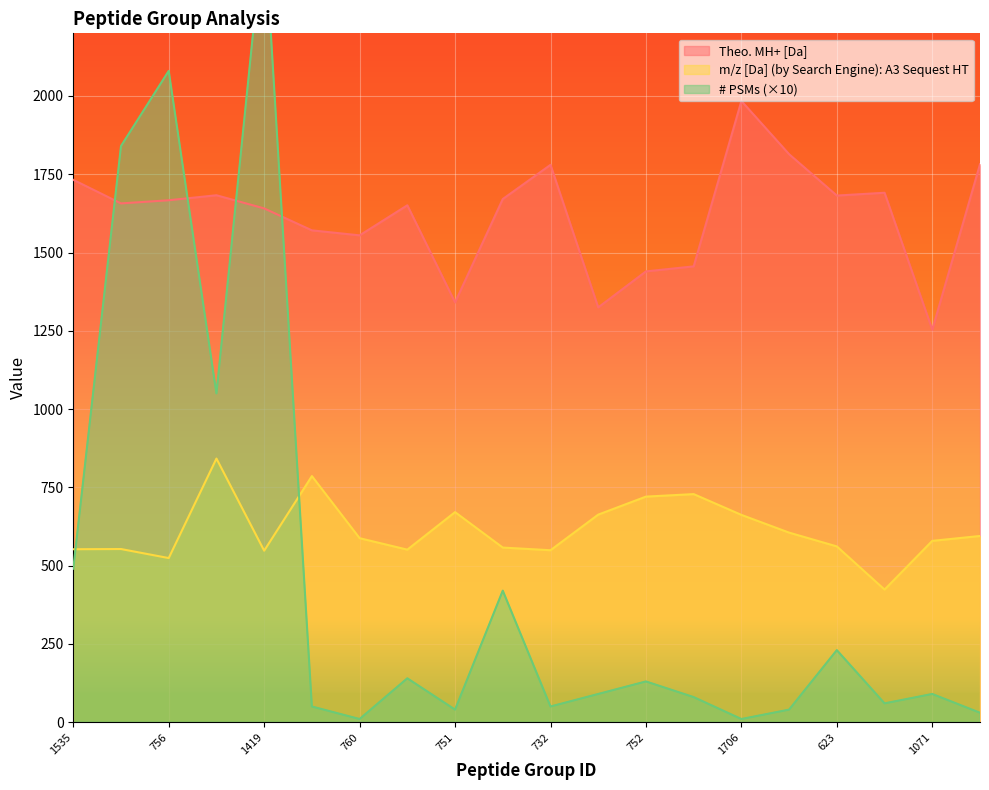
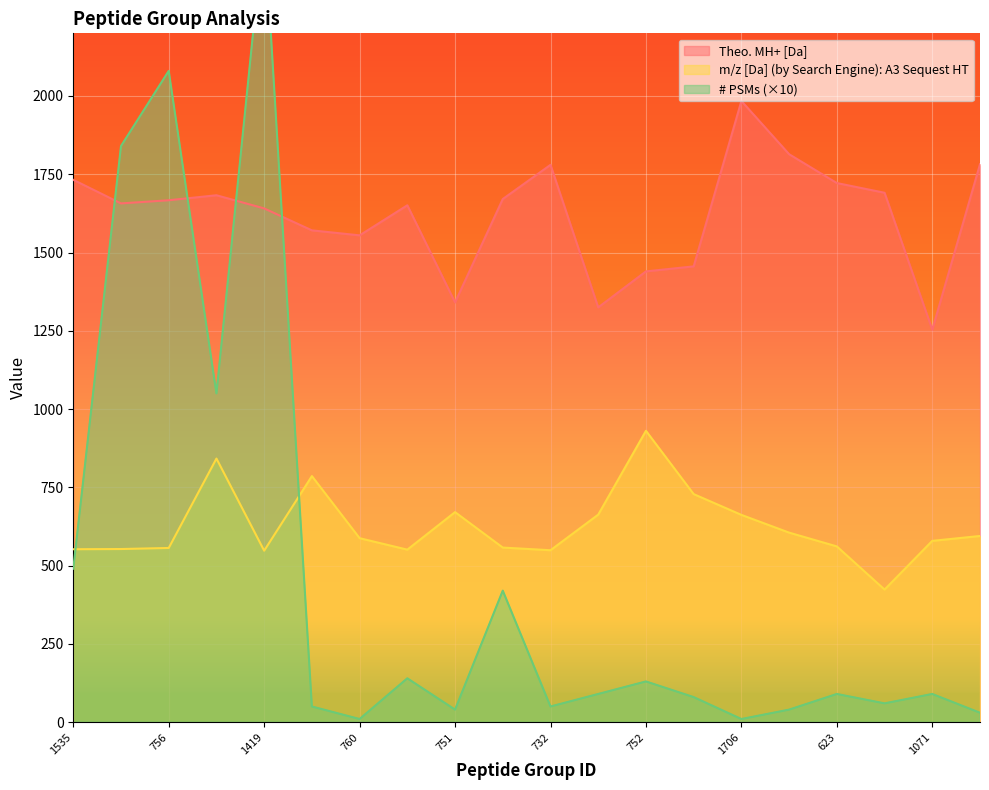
m/z [Da] (by Search Engine): A3 Sequest HT, 756: 520 -> 560
m/z [Da] (by Search Engine): A3 Sequest HT, 752: 720 -> 930
Theo. MH+ [Da], 623: 1680 -> 1720
# PSMs (×10), 623: 230 -> 90
